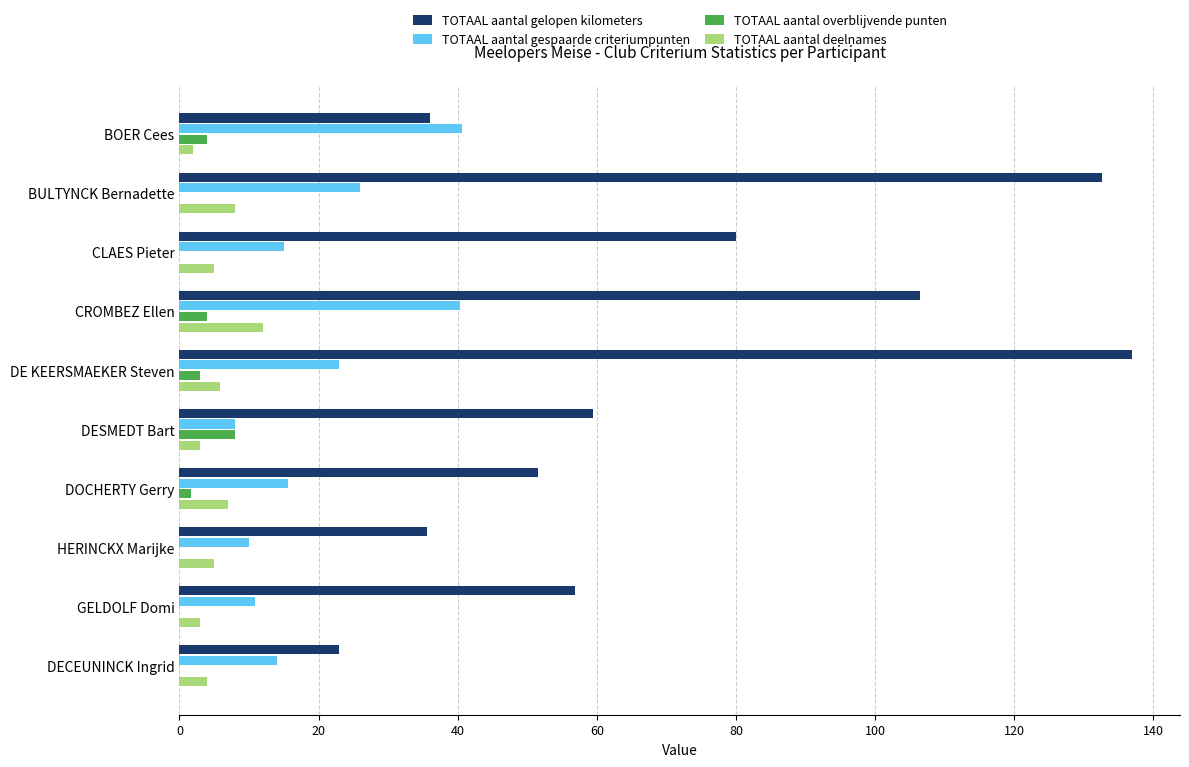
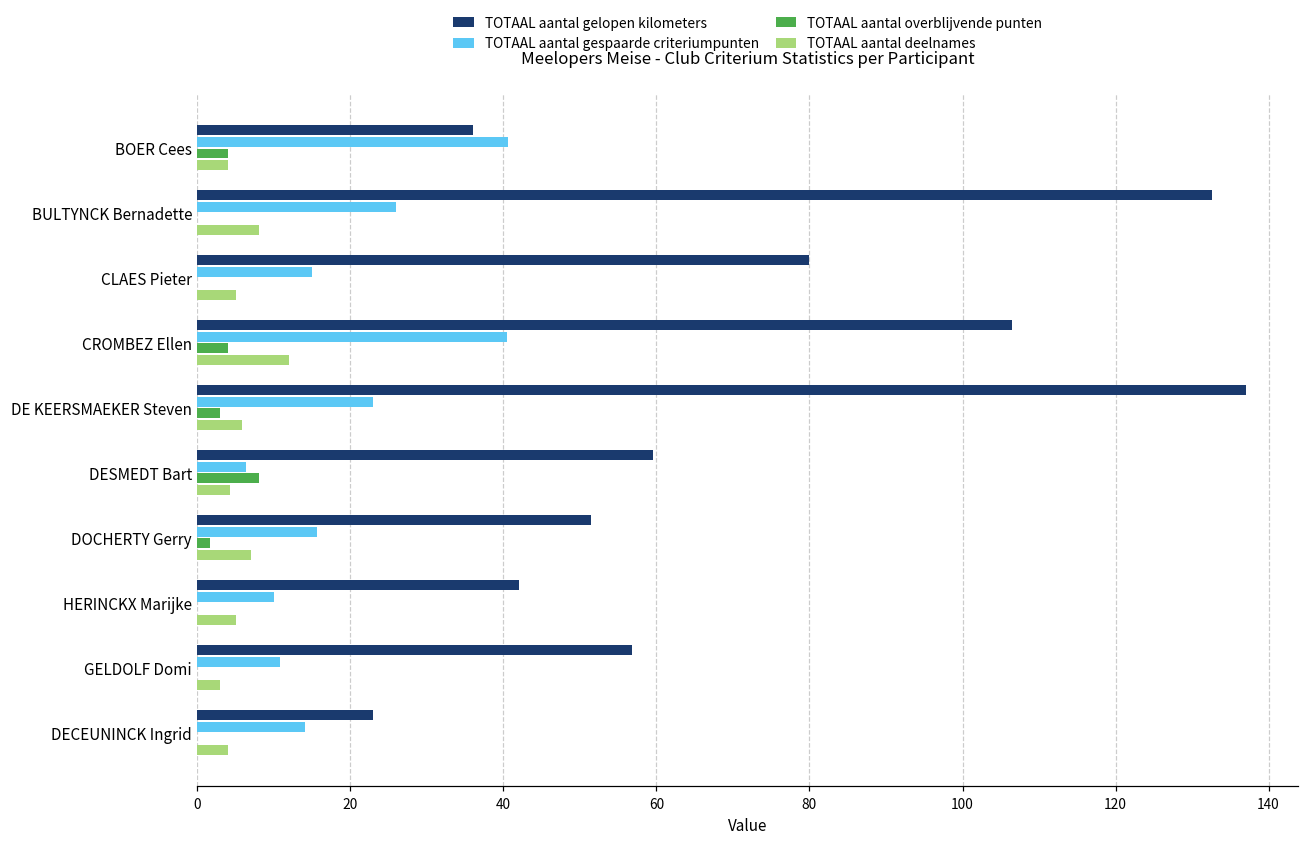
TOTAAL aantal deelnames, BOER Cees: 2 -> 4
TOTAAL aantal gespaarde criteriumpunten, DESMEDT Bart: 8 -> 6
TOTAAL aantal deelnames, DESMEDT Bart: 3 -> 4
TOTAAL aantal gelopen kilometers, HERINCKX Marijke: 36 -> 42
